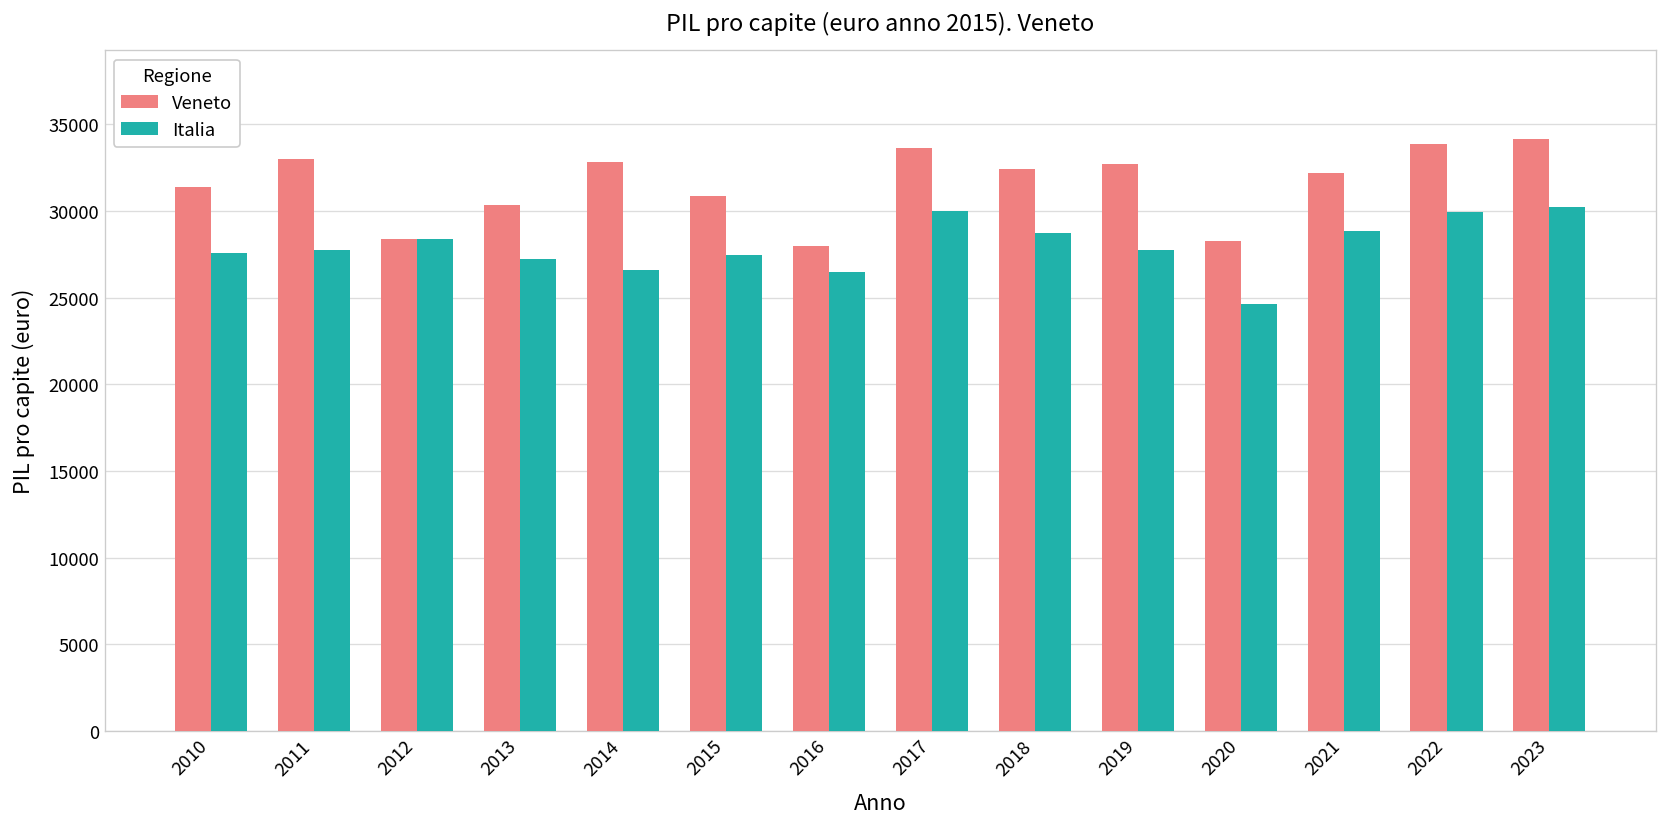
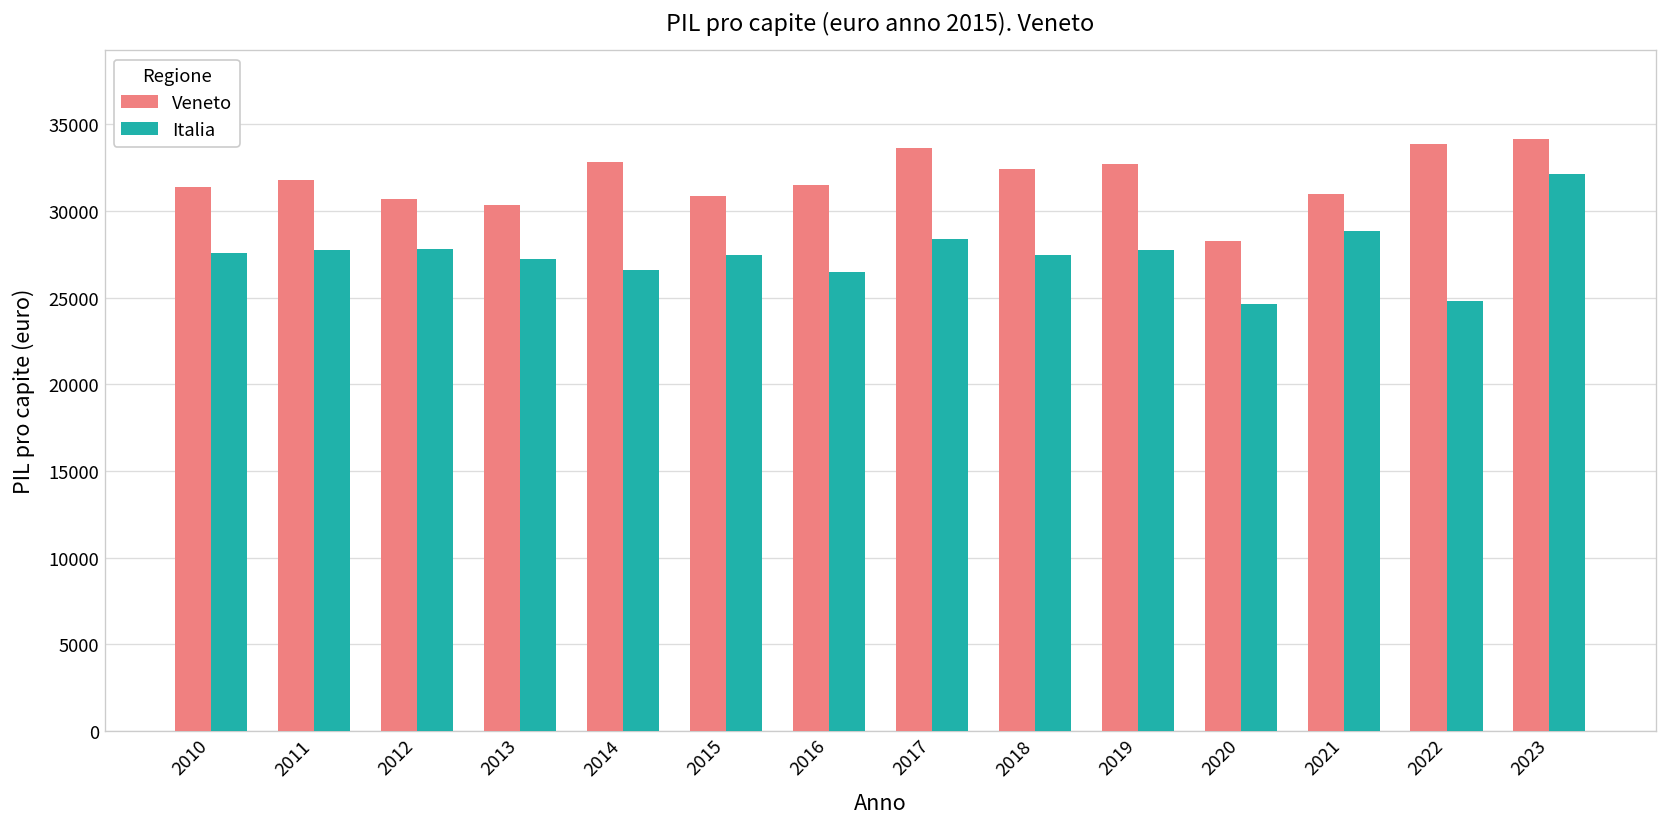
Veneto, 2011: 33000 -> 31800
Veneto, 2012: 28400 -> 30700
Italia, 2012: 28400 -> 27800
Veneto, 2016: 28000 -> 31500
Italia, 2017: 30000 -> 28400
Italia, 2018: 28700 -> 27500
Veneto, 2021: 32200 -> 31000
Italia, 2022: 30000 -> 24800
Italia, 2023: 30200 -> 32100
